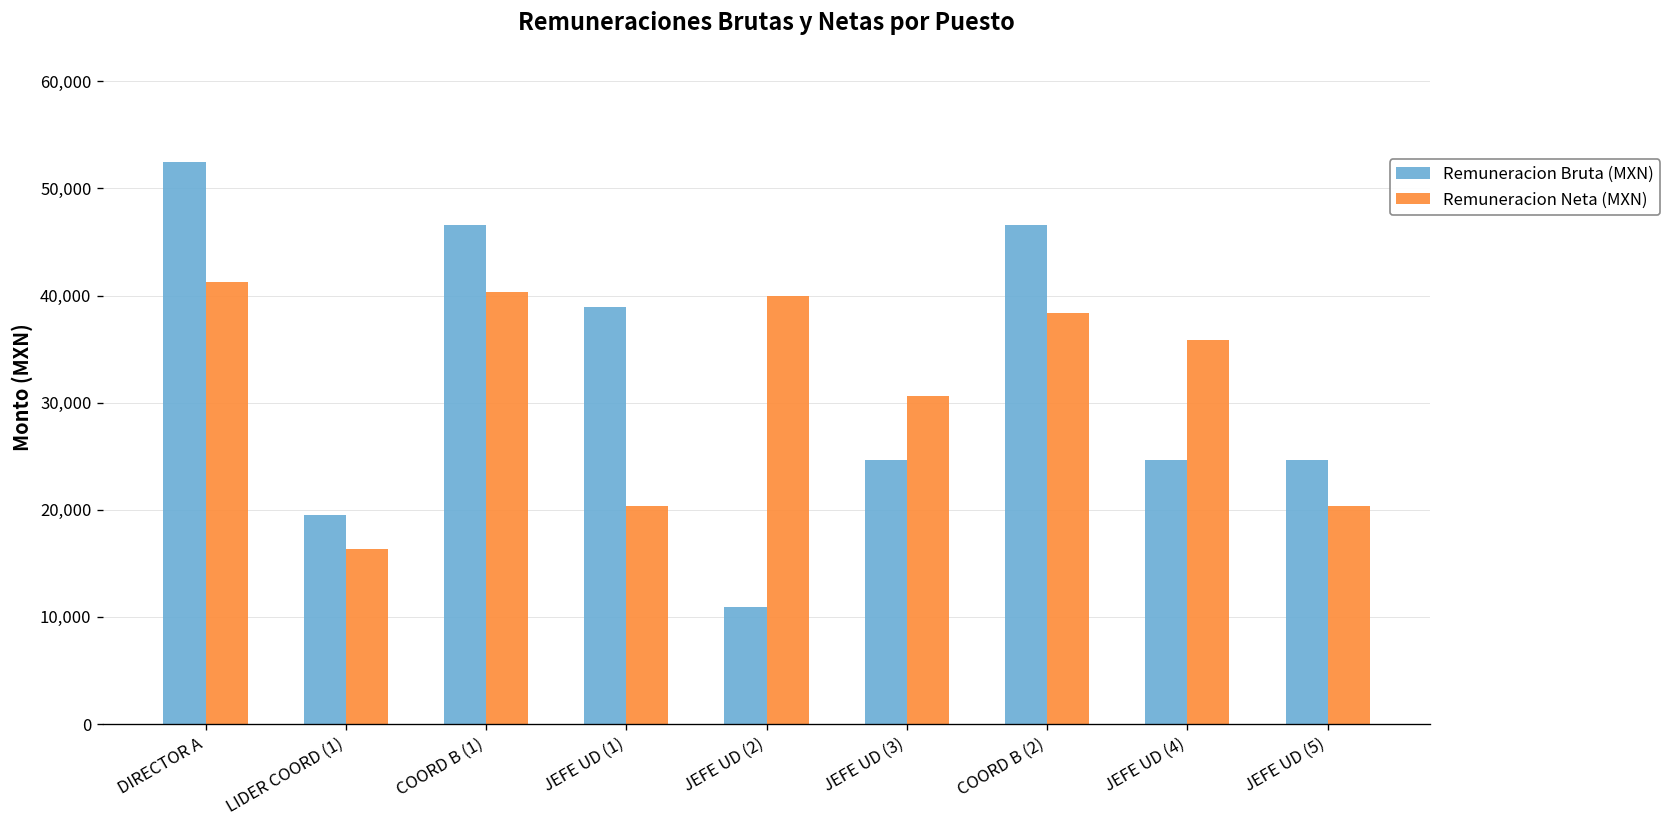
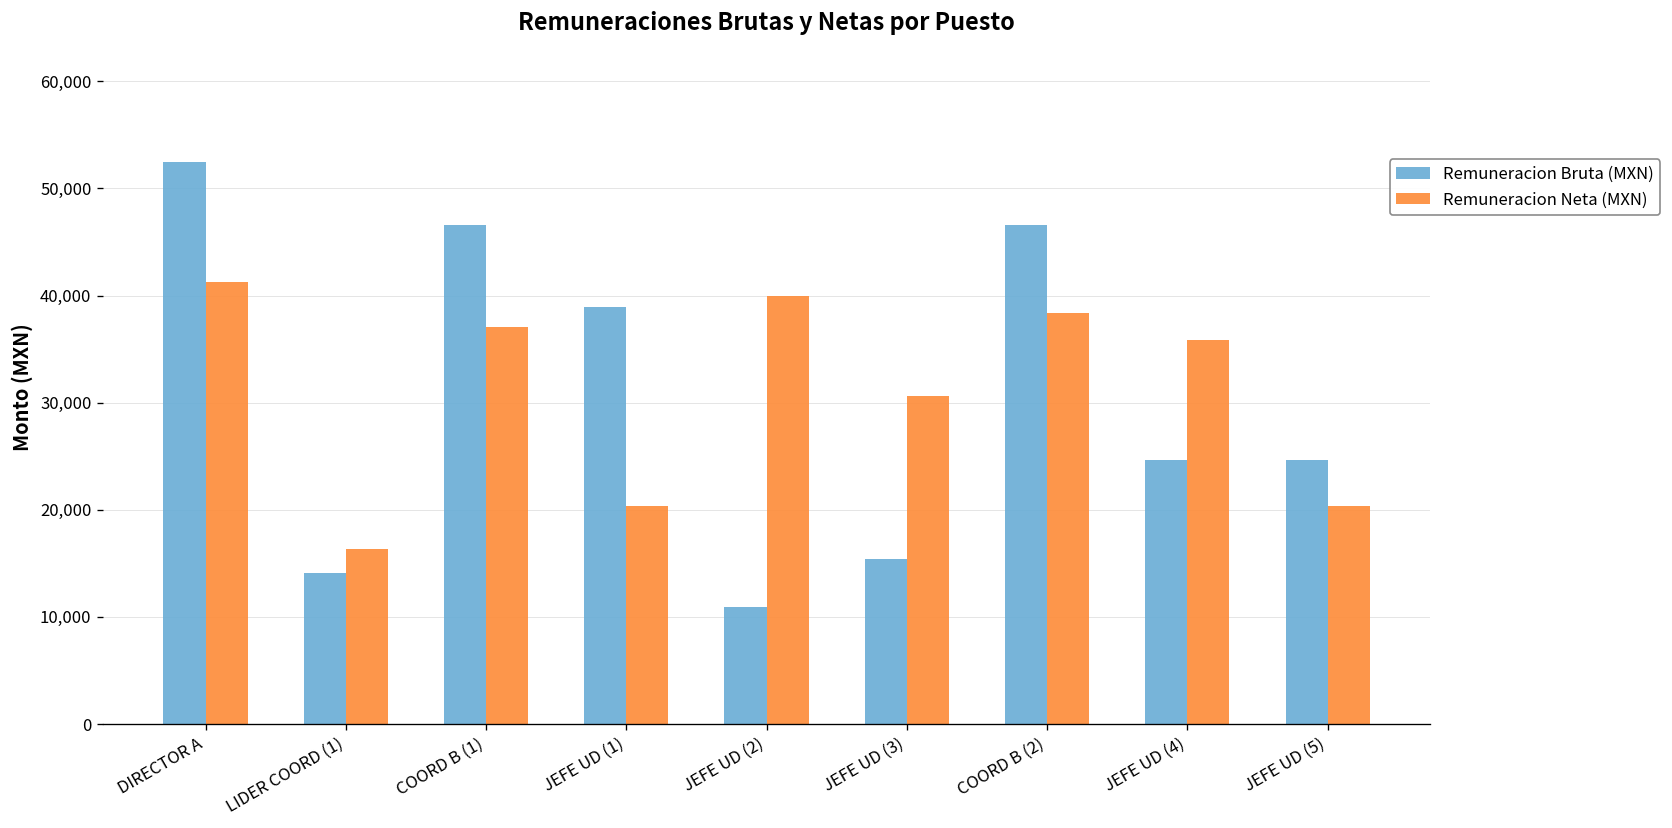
Remuneracion Bruta (MXN), LIDER COORD (1): 20,000 -> 14,000
Remuneracion Neta (MXN), COORD B (1): 40,000 -> 37,000
Remuneracion Bruta (MXN), JEFE UD (3): 25,000 -> 15,000
